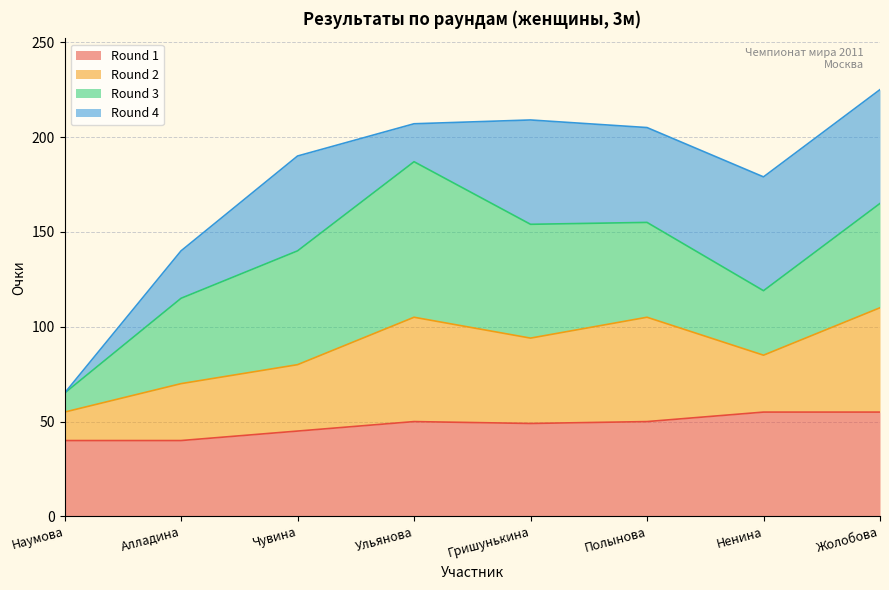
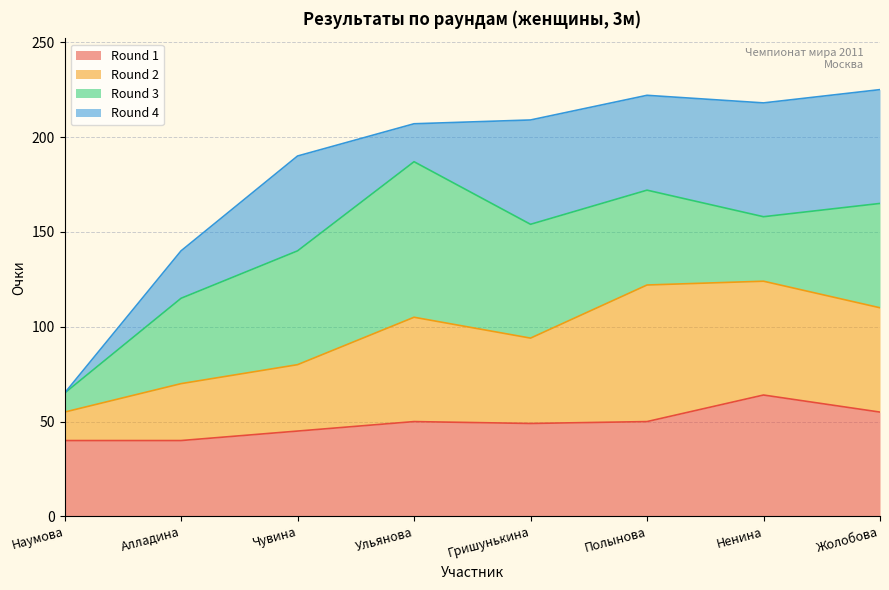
Round 2, Полынова: 55 -> 72
Round 1, Ненина: 55 -> 64
Round 2, Ненина: 30 -> 60
